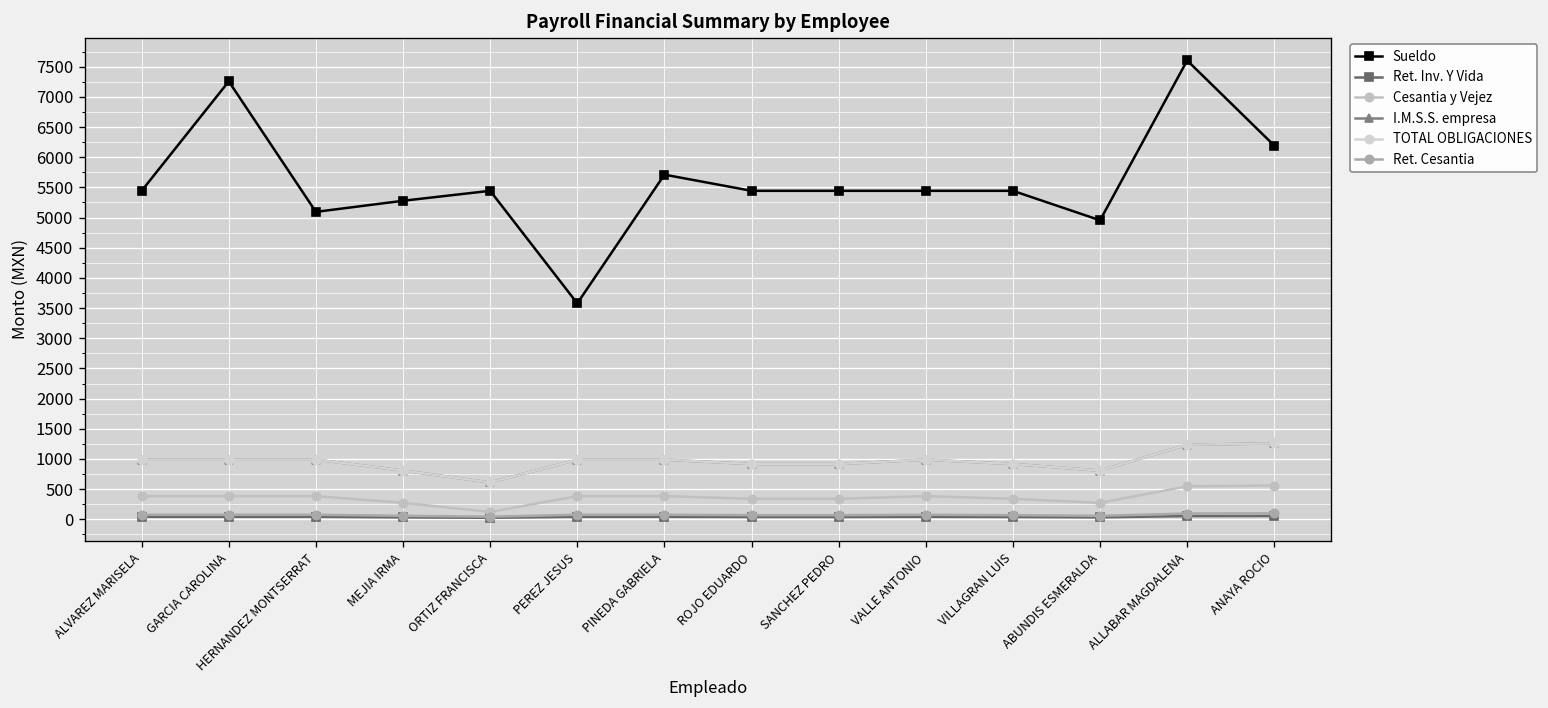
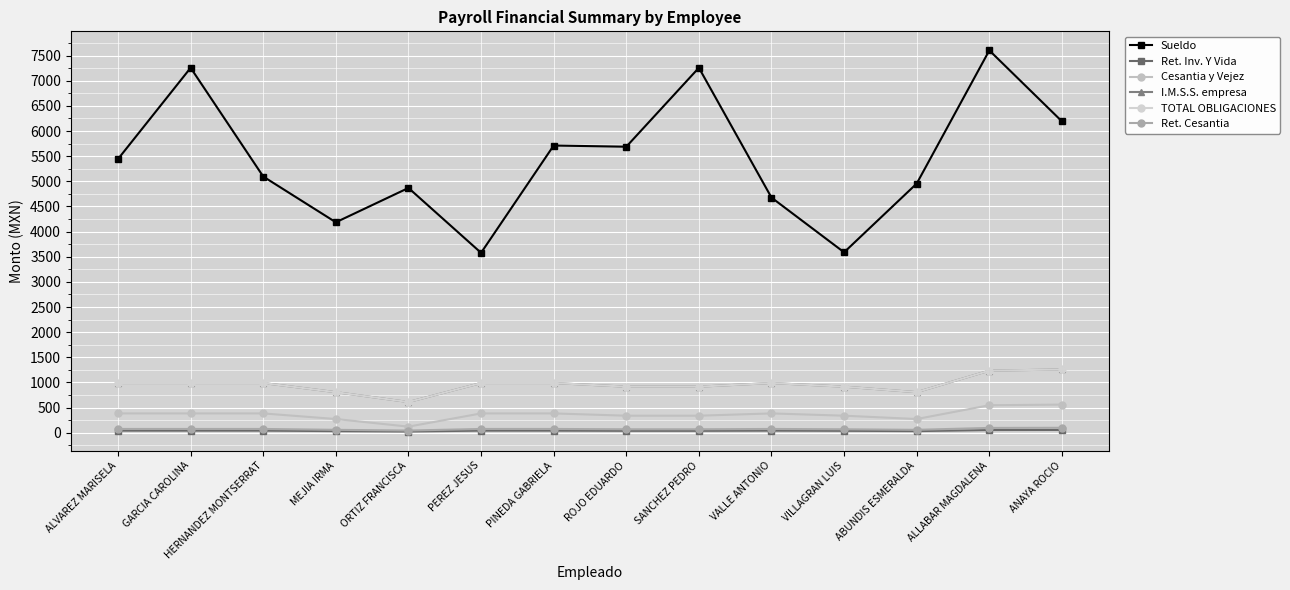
Sueldo, MEJIA IRMA: 5300 -> 4200
Sueldo, ORTIZ FRANCISCA: 5400 -> 4900
Sueldo, ROJO EDUARDO: 5400 -> 5700
Sueldo, SANCHEZ PEDRO: 5400 -> 7300
Sueldo, VALLE ANTONIO: 5400 -> 4700
Sueldo, VILLAGRAN LUIS: 5400 -> 3600
